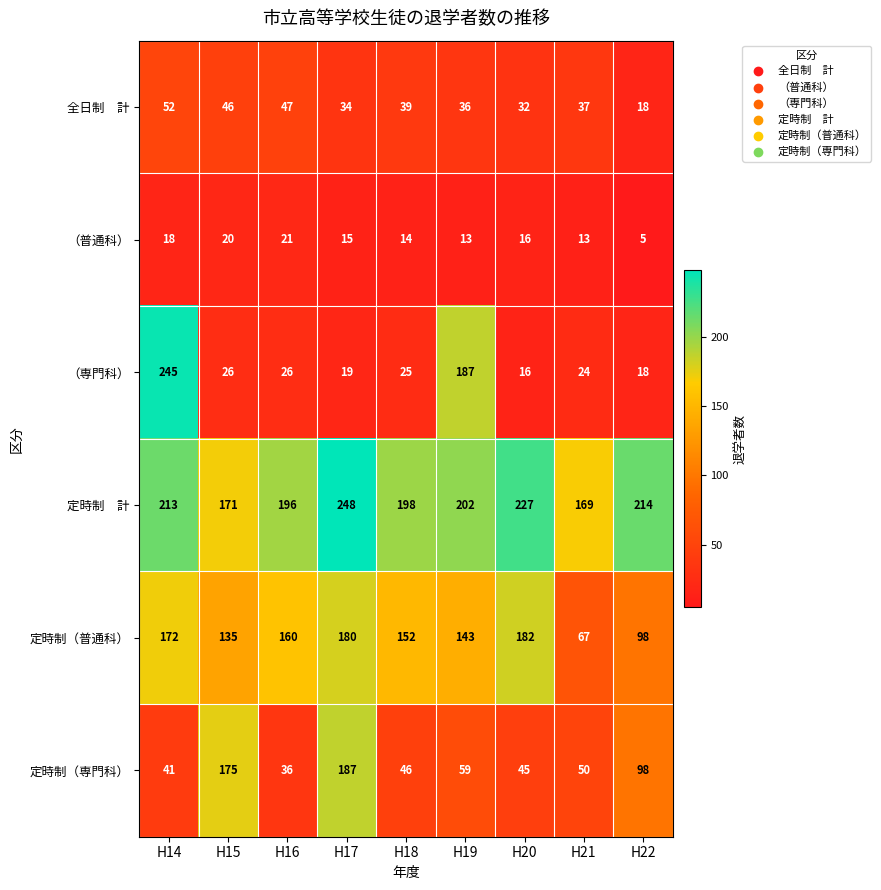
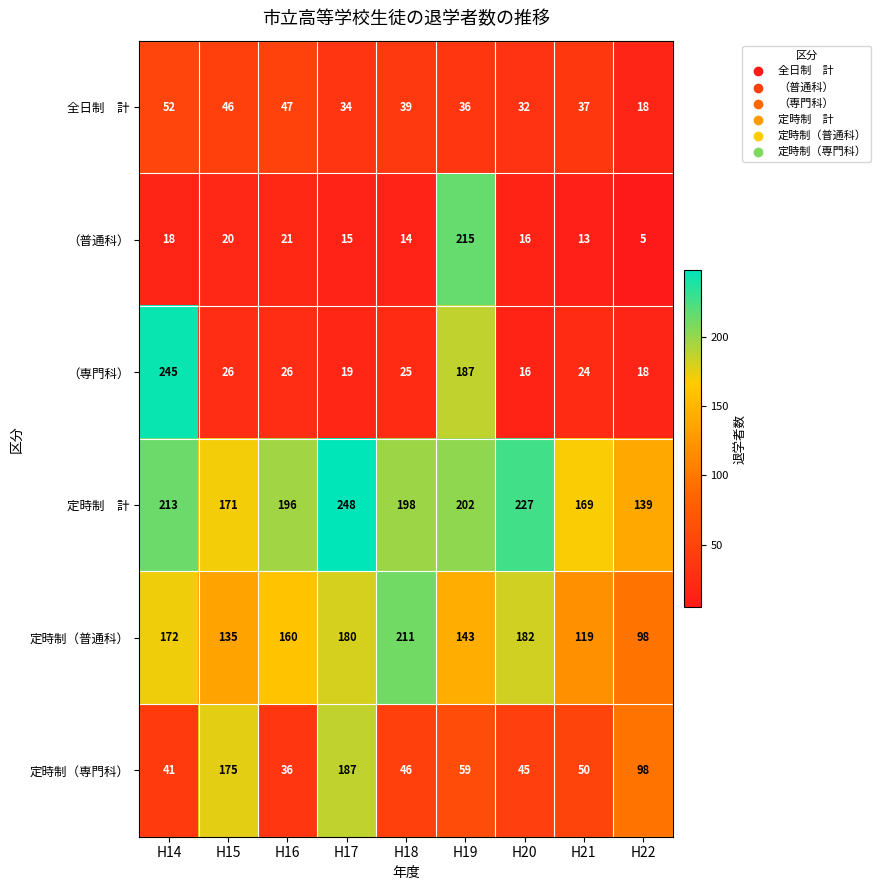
（普通科）, H19: 13 -> 215
定時制 計, H22: 214 -> 139
定時制（普通科）, H18: 152 -> 211
定時制（普通科）, H21: 67 -> 119
